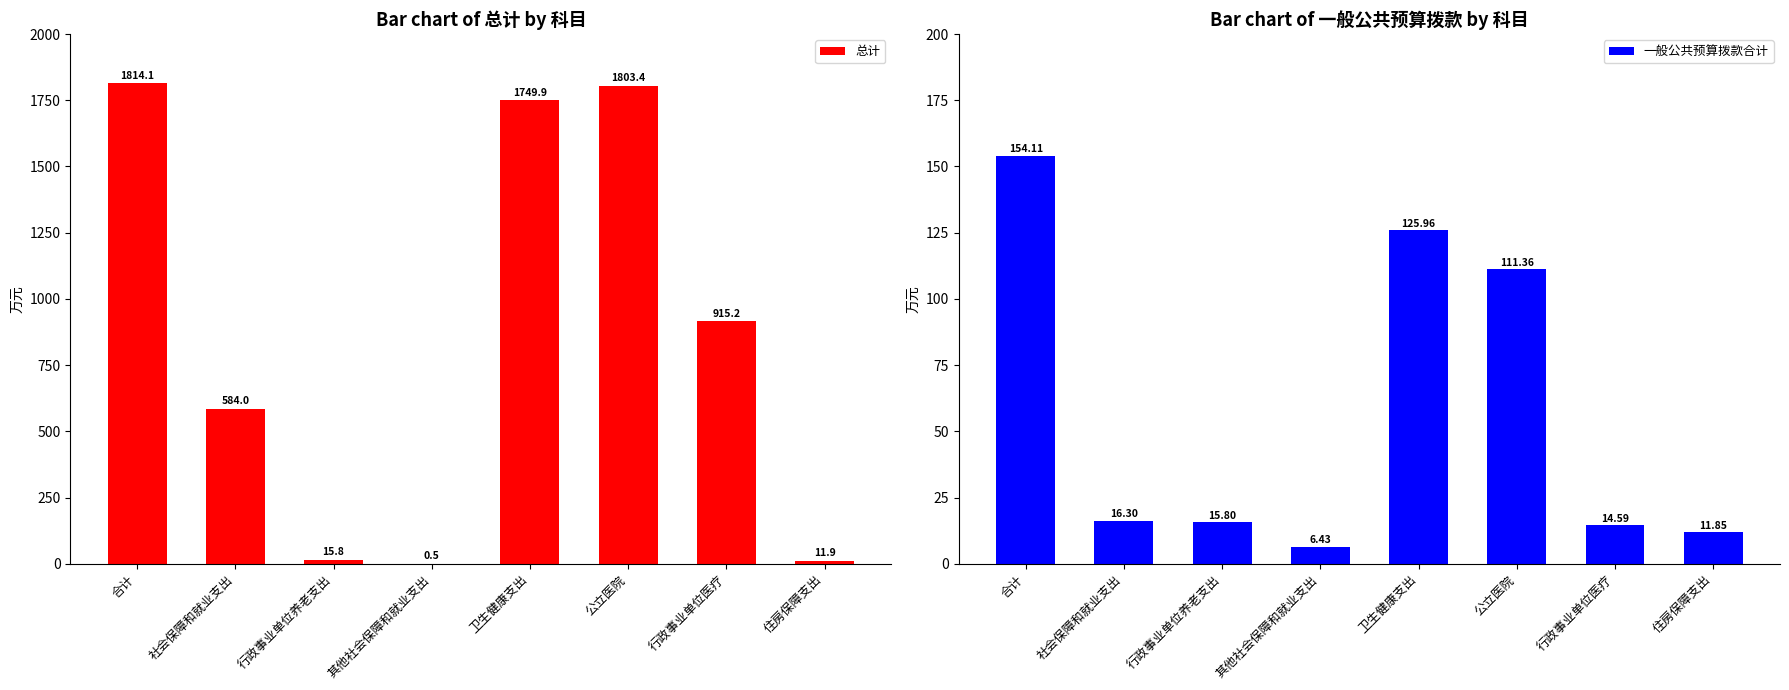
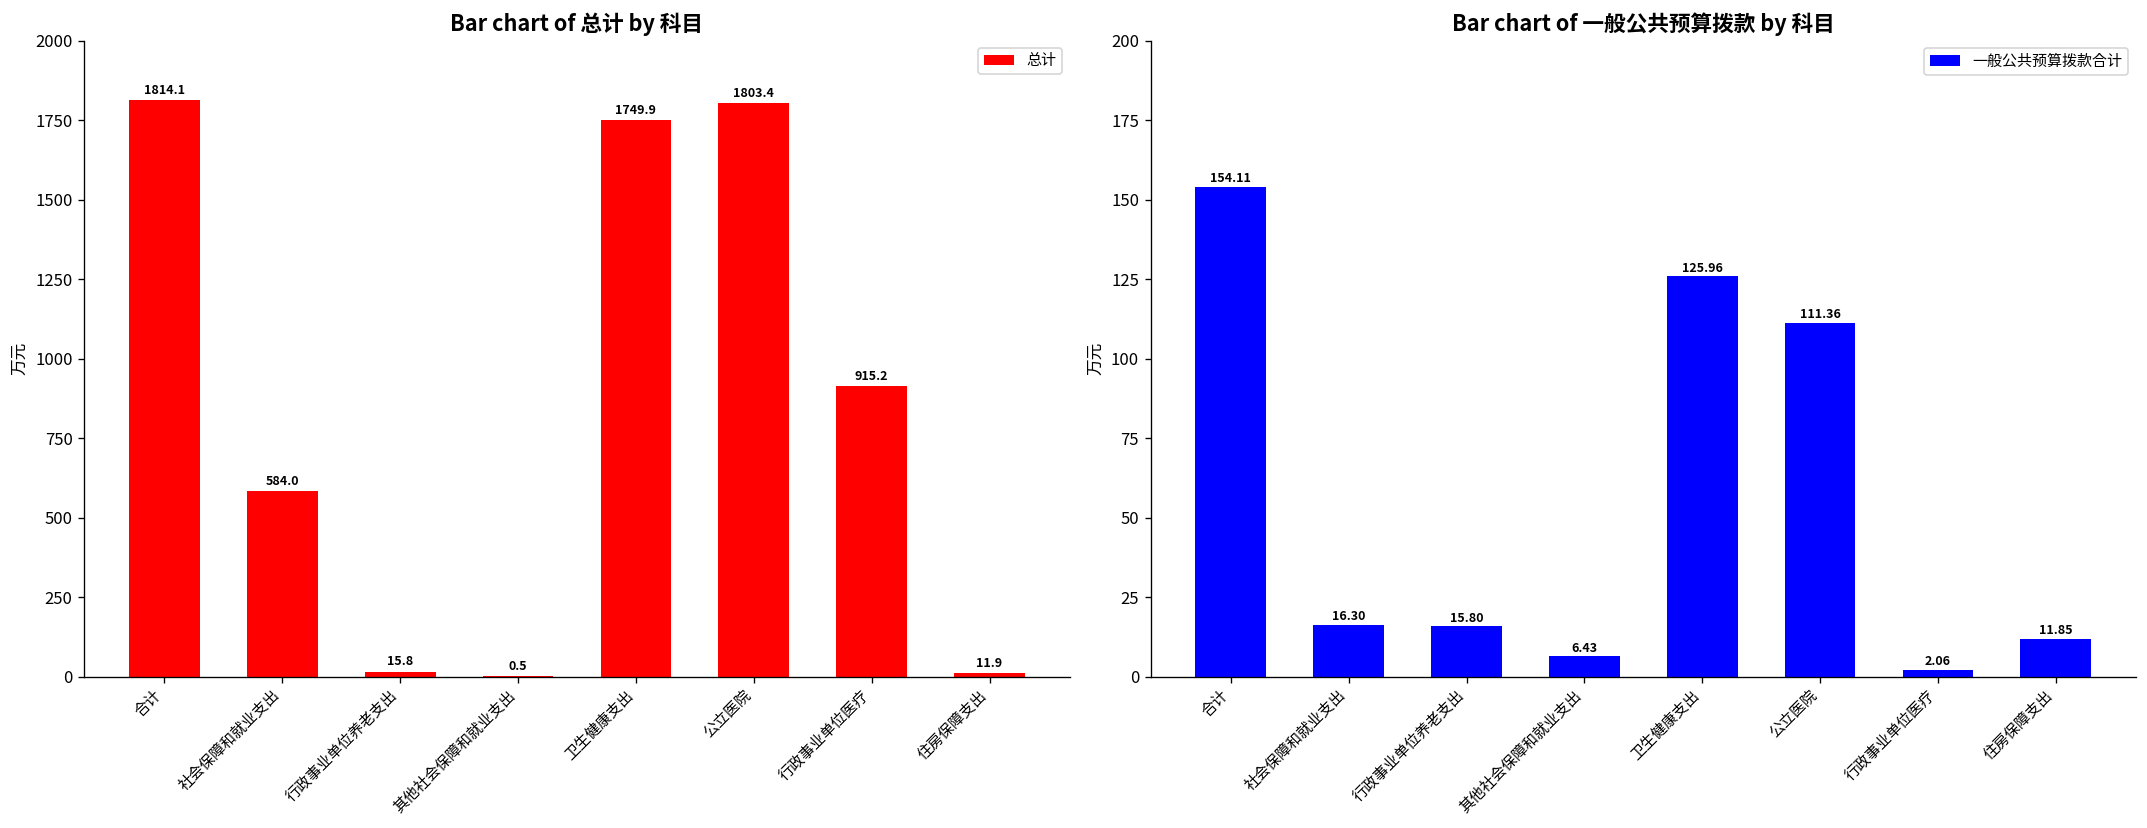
Bar chart of 一般公共预算拨款 by 科目, 行政事业单位医疗: 14.59 -> 2.06
